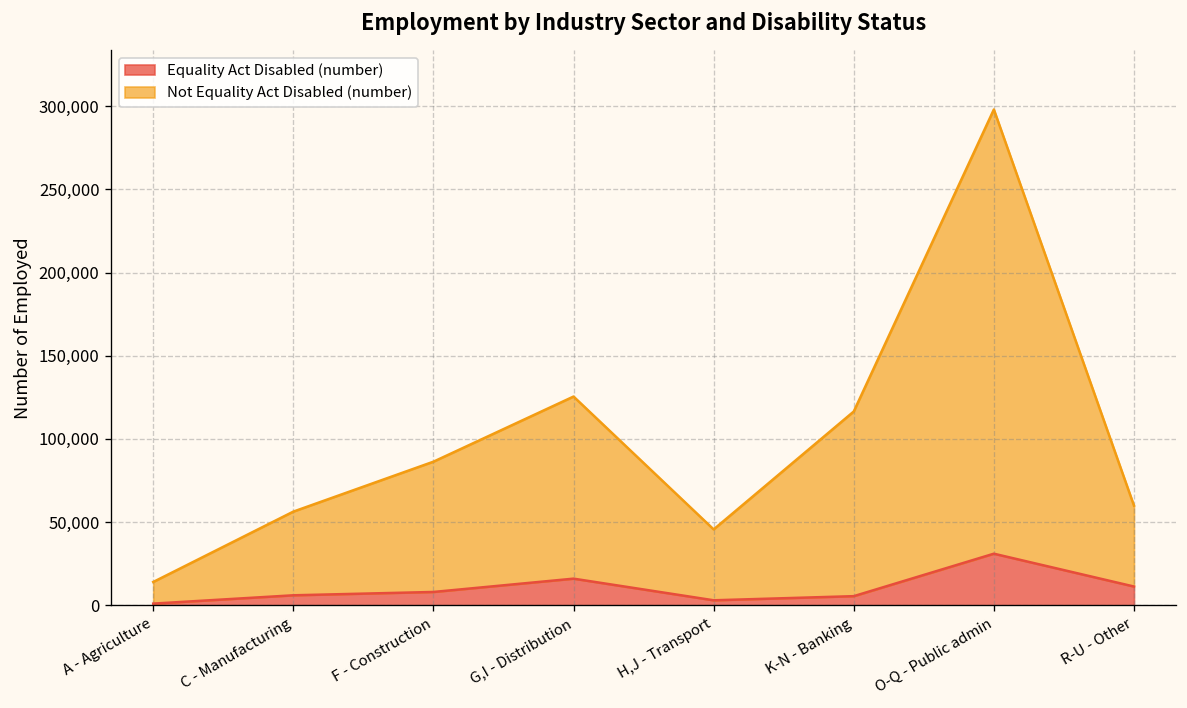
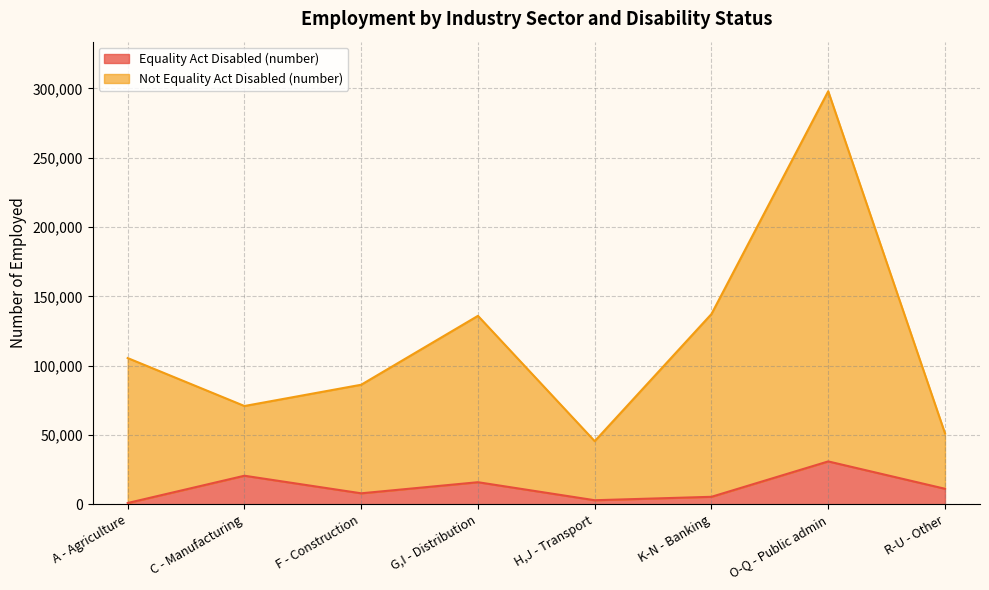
Not Equality Act Disabled (number), A - Agriculture: 13,000 -> 105,000
Equality Act Disabled (number), C - Manufacturing: 6,000 -> 21,000
Not Equality Act Disabled (number), G,I - Distribution: 109,000 -> 120,000
Not Equality Act Disabled (number), K-N - Banking: 111,000 -> 132,000
Not Equality Act Disabled (number), R-U - Other: 49,000 -> 40,000
